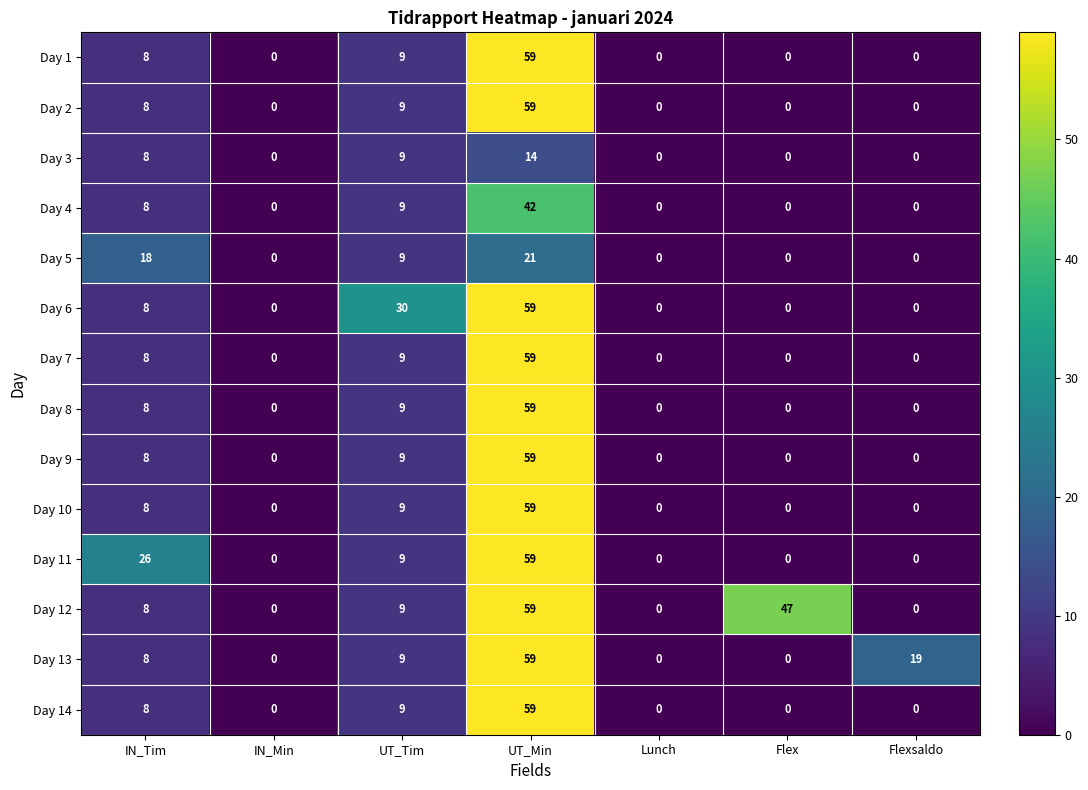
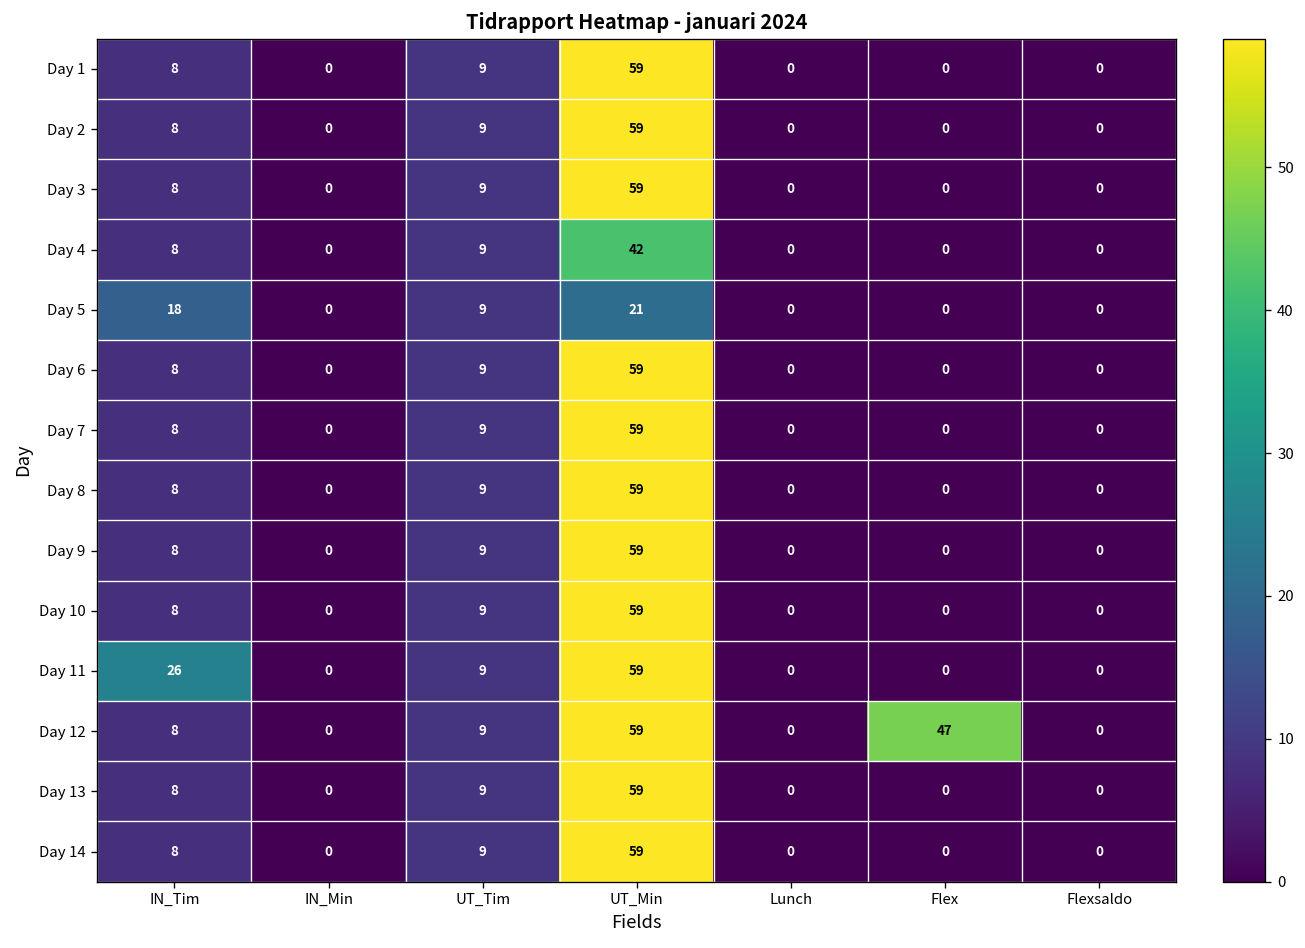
Day 3, UT_Min: 14 -> 59
Day 6, UT_Tim: 30 -> 9
Day 13, Flexsaldo: 19 -> 0
